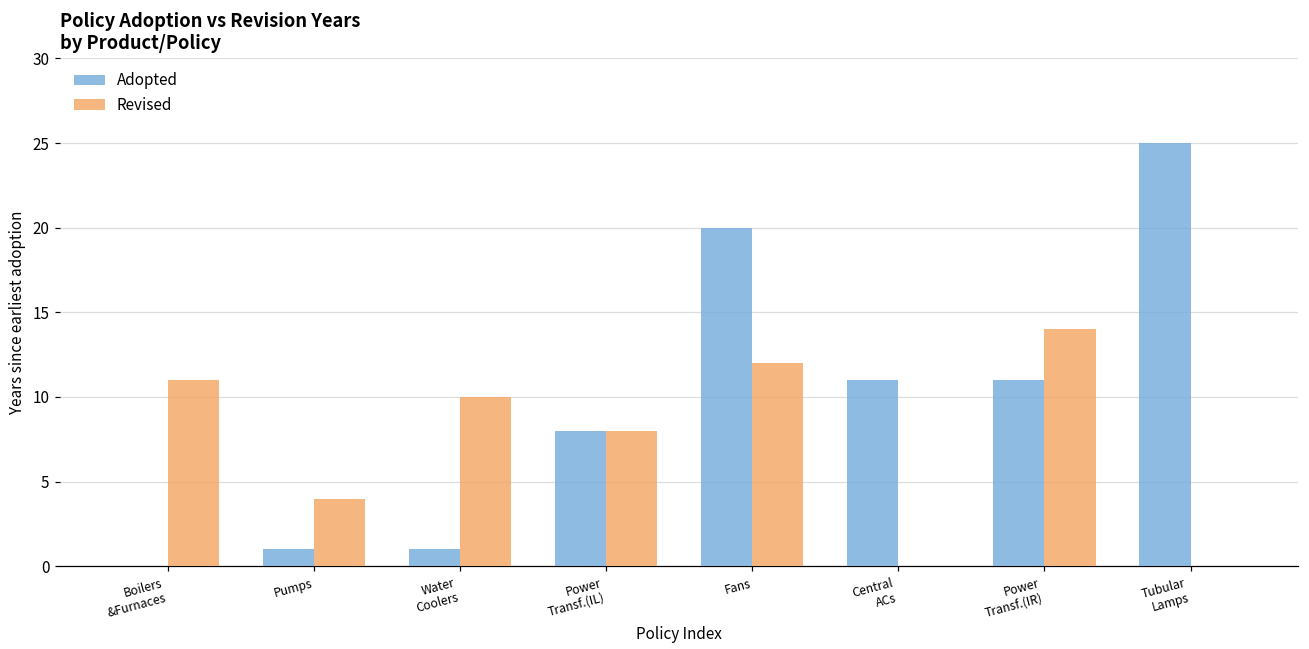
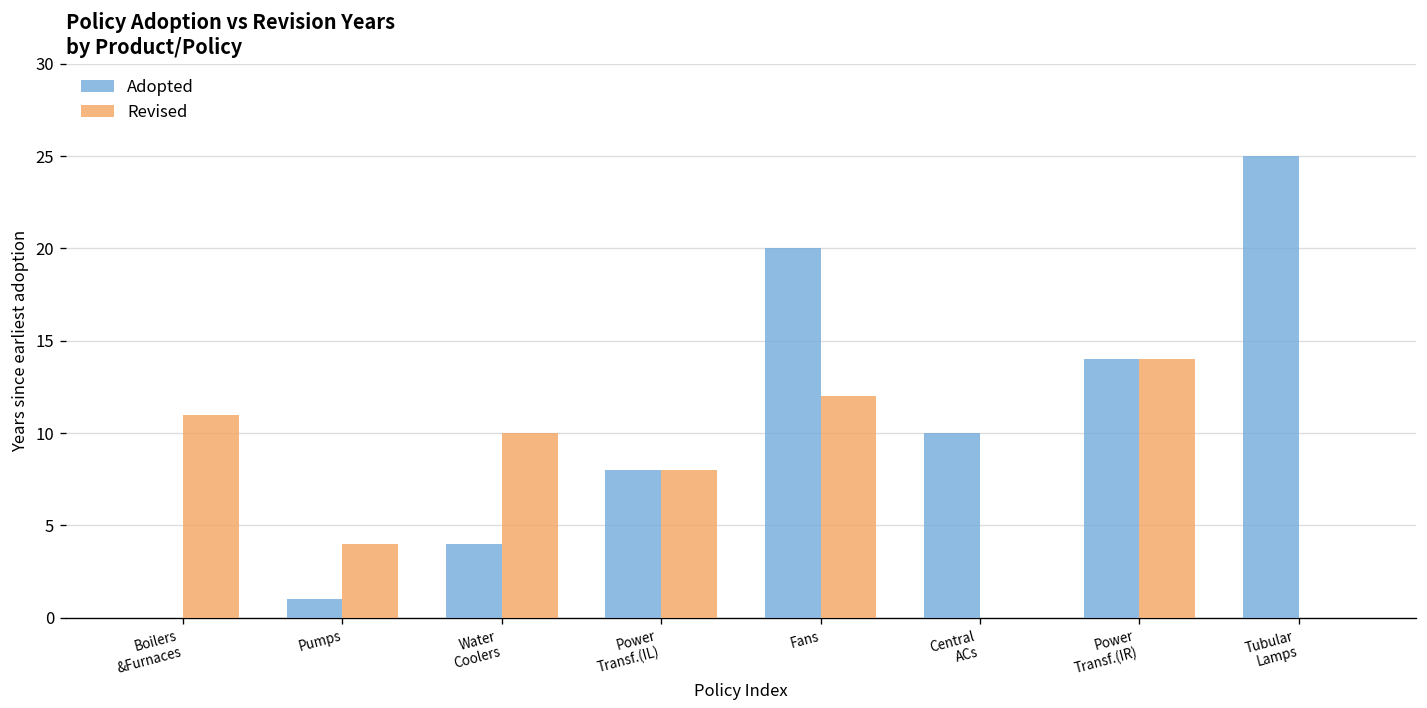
Adopted, Water Coolers: 1.0 -> 4.0
Adopted, Central ACs: 11.0 -> 10.0
Adopted, Power Transf.(IR): 11.0 -> 14.0
